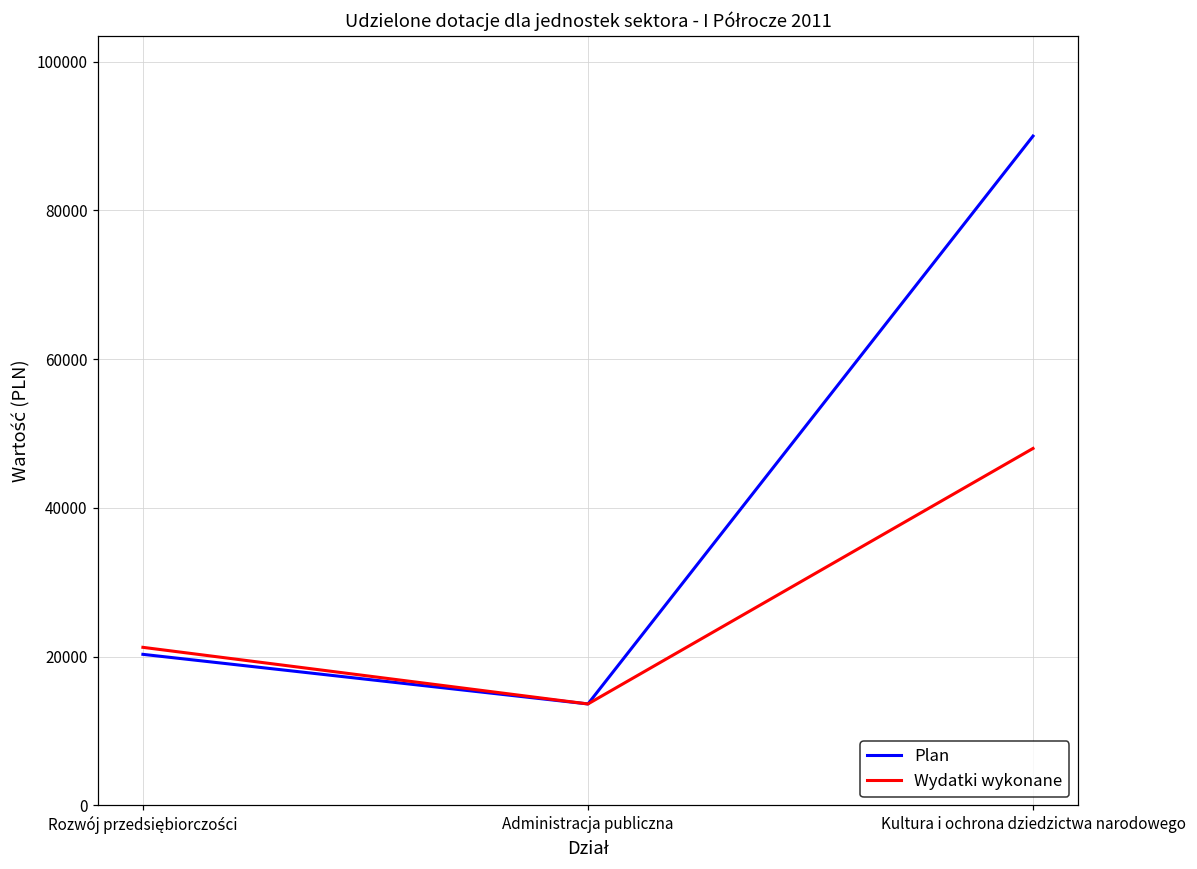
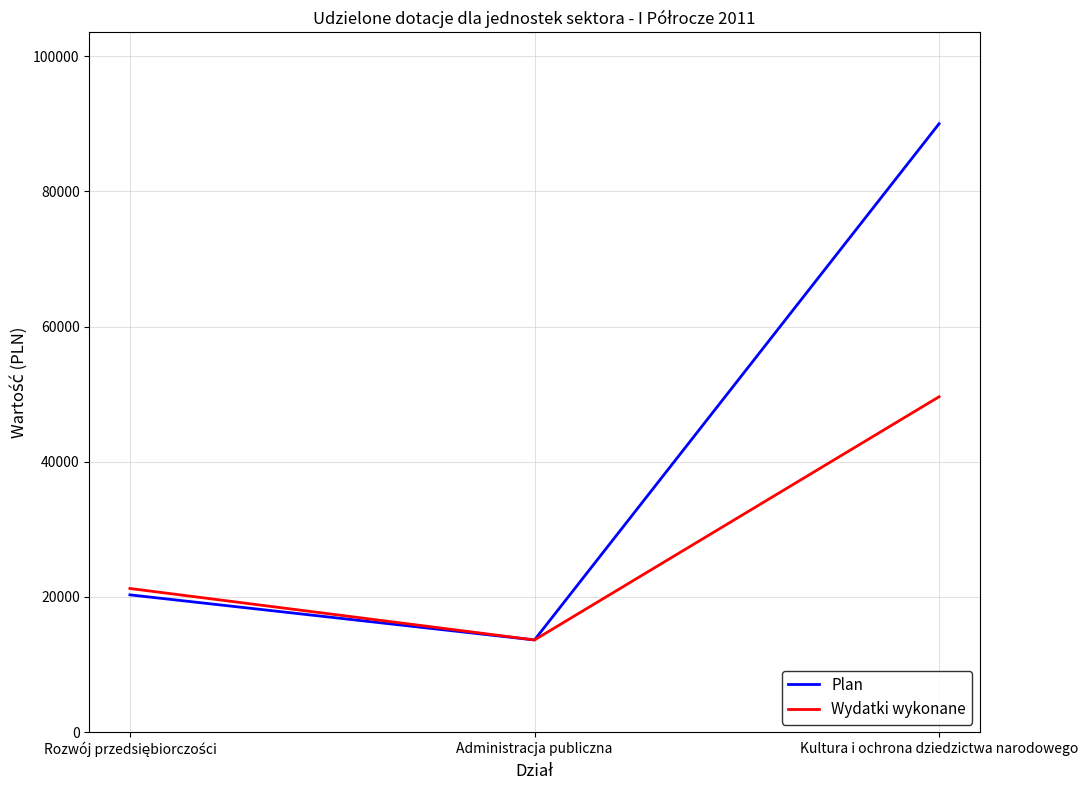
Wydatki wykonane, Kultura i ochrona dziedzictwa narodowego: 48000 -> 50000
